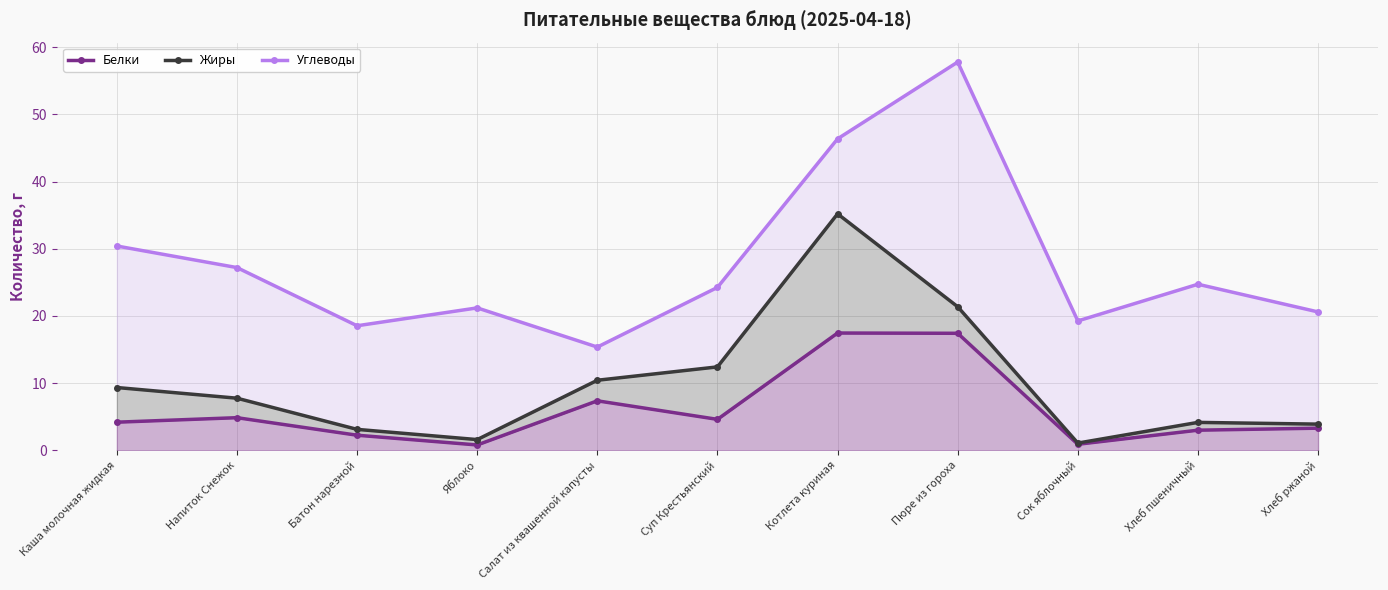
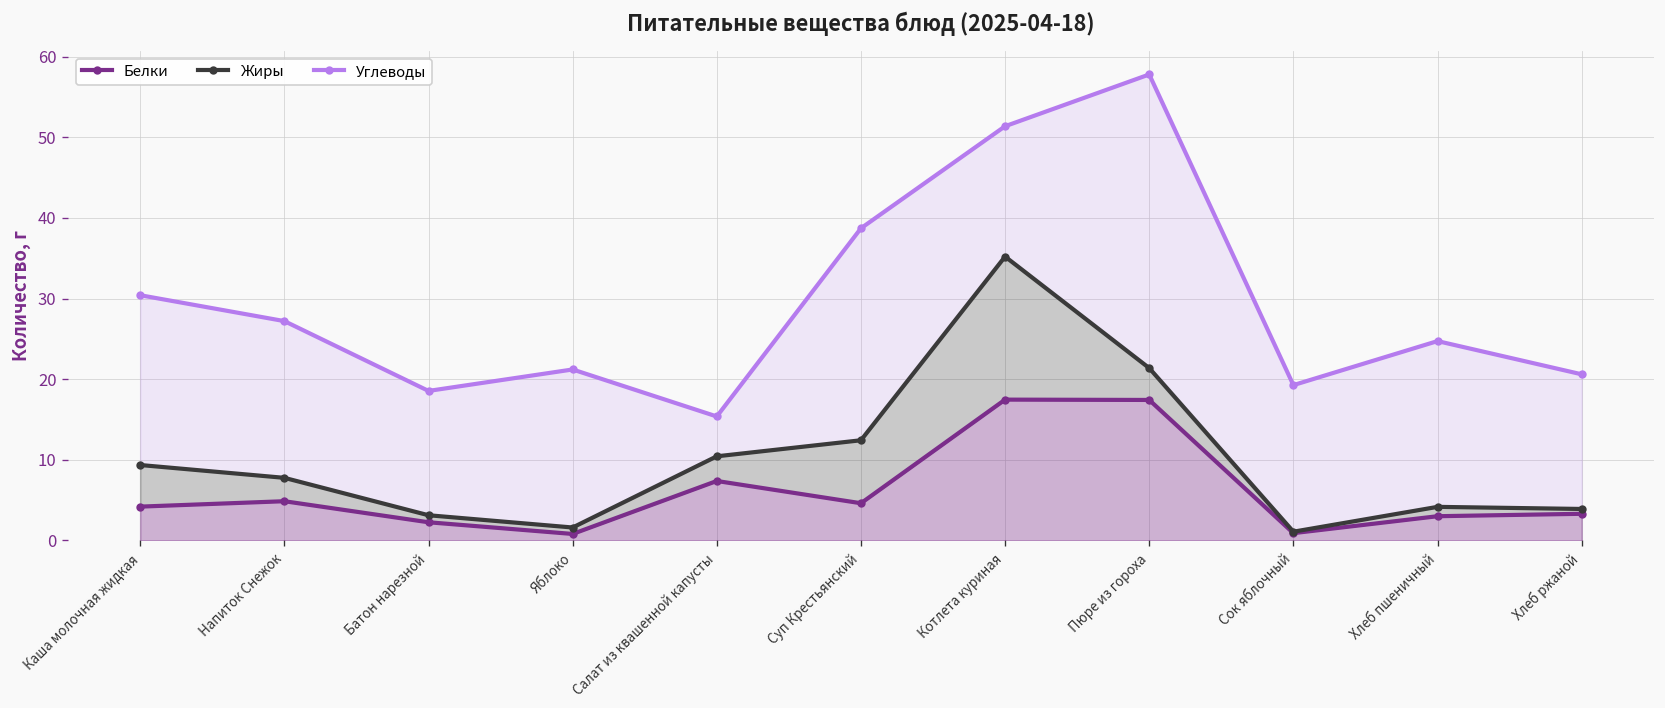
Углеводы, Суп Крестьянский: 12 -> 26
Углеводы, Котлета куриная: 11 -> 16
